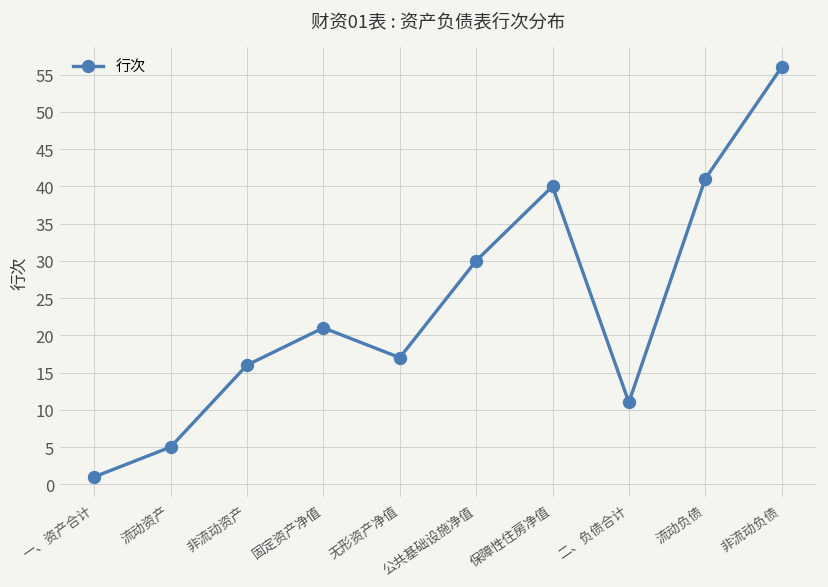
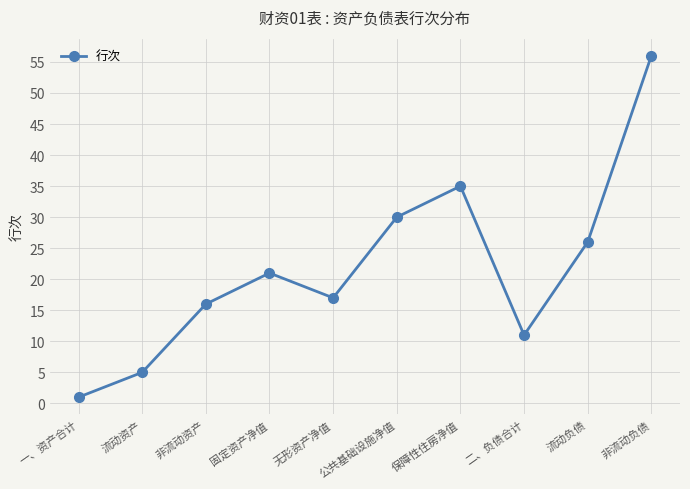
保障性住房净值: 40 -> 35
流动负债: 41 -> 26
